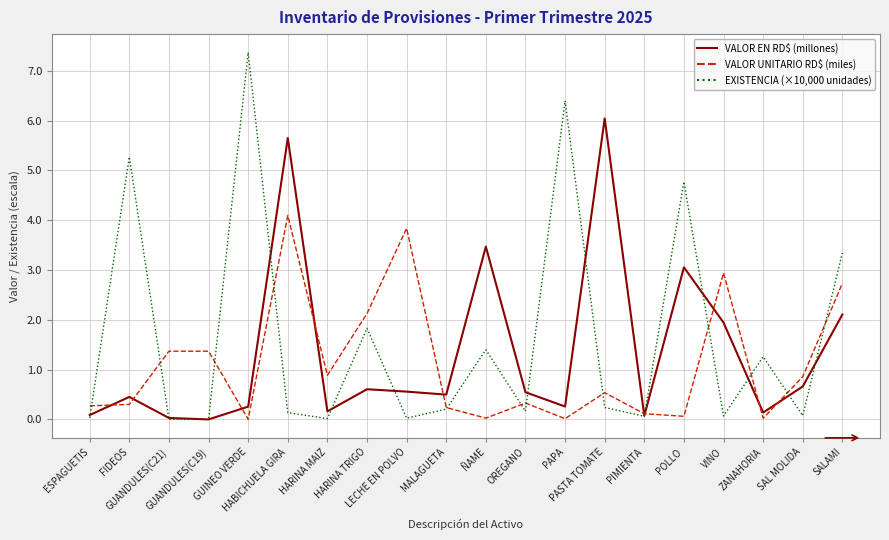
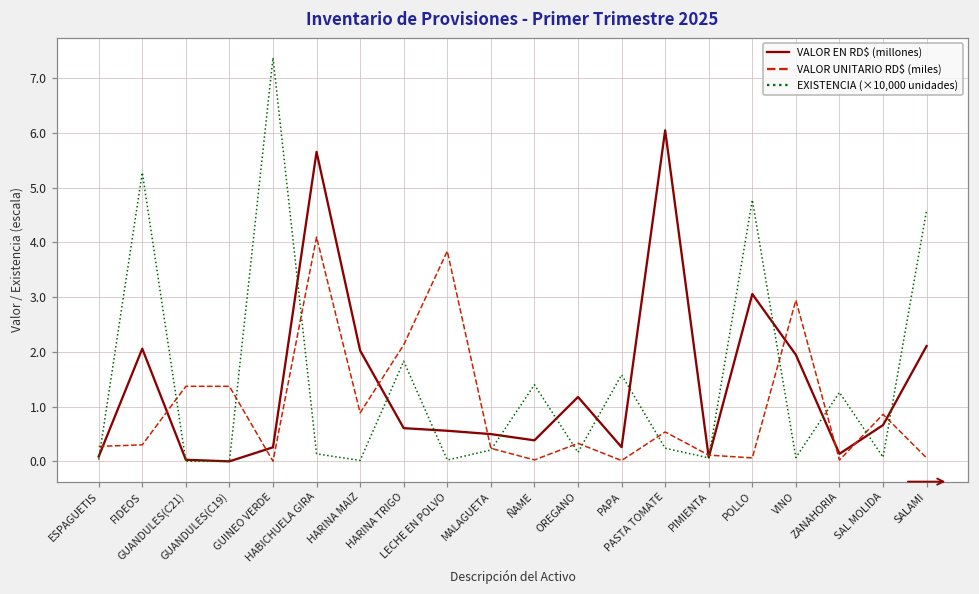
VALOR EN RD$ (millones), FIDEOS: 0.5 -> 2.1
VALOR EN RD$ (millones), HARINA MAIZ: 0.2 -> 2.0
VALOR EN RD$ (millones), ÑAME: 3.5 -> 0.4
VALOR EN RD$ (millones), OREGANO: 0.5 -> 1.2
EXISTENCIA (×10,000 unidades), PAPA: 6.4 -> 1.6
VALOR UNITARIO RD$ (miles), SALAMI: 2.7 -> 0.1
EXISTENCIA (×10,000 unidades), SALAMI: 3.3 -> 4.6
